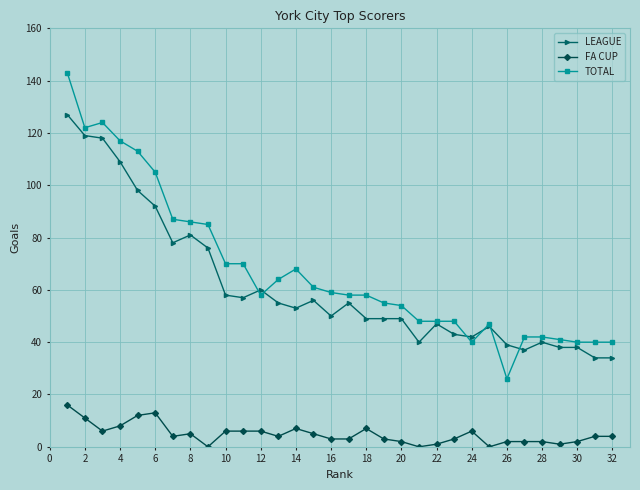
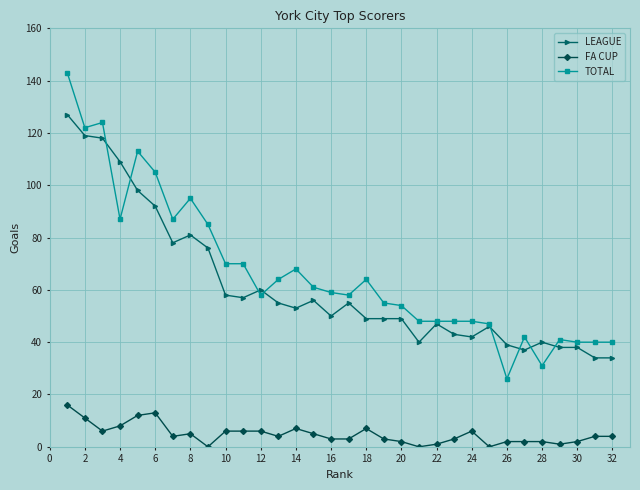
TOTAL, 4: 117 -> 87
TOTAL, 8: 86 -> 95
TOTAL, 18: 58 -> 64
TOTAL, 24: 40 -> 48
TOTAL, 28: 42 -> 31
